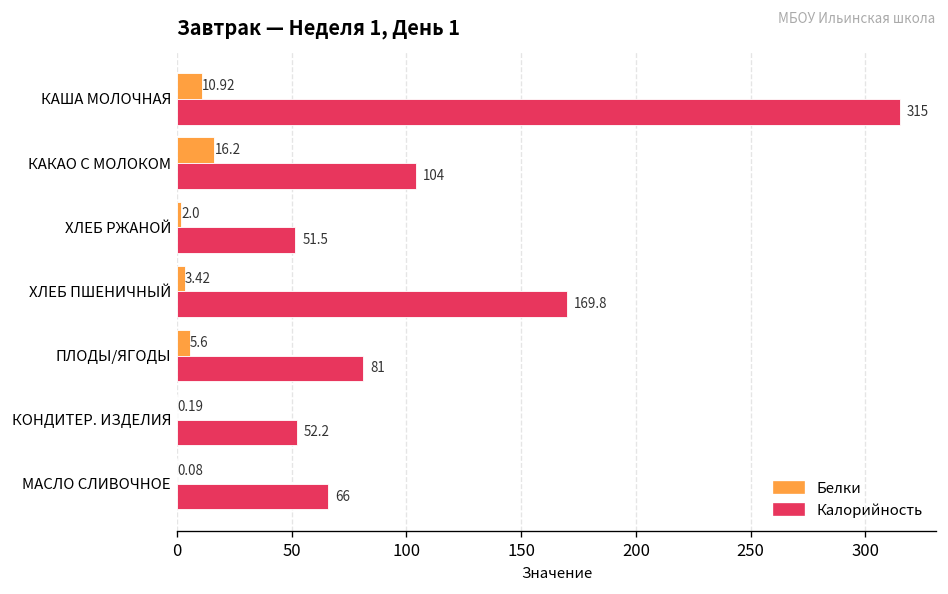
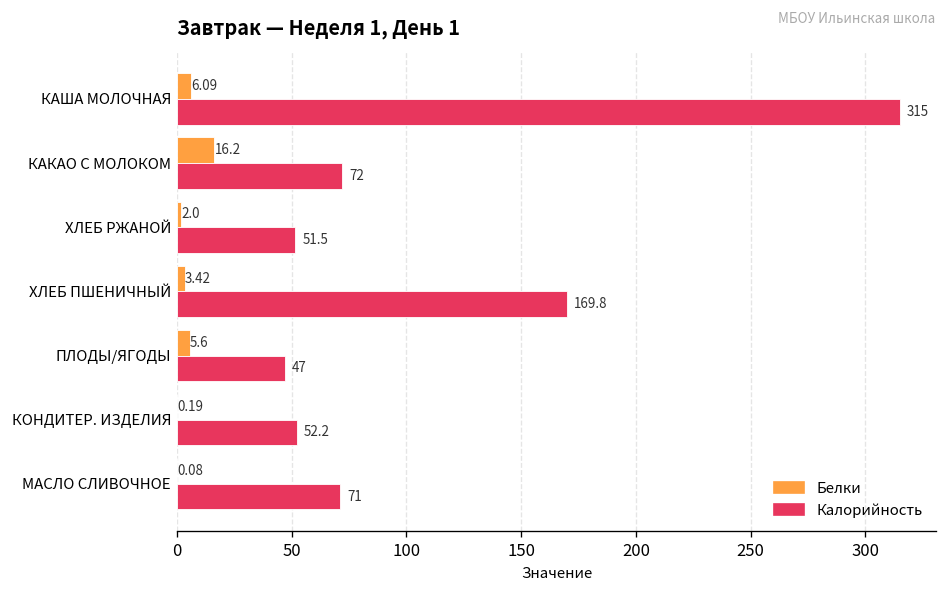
Белки, КАША МОЛОЧНАЯ: 10.92 -> 6.09
Калорийность, КАКАО С МОЛОКОМ: 104 -> 72
Калорийность, ПЛОДЫ/ЯГОДЫ: 81 -> 47
Калорийность, МАСЛО СЛИВОЧНОЕ: 66 -> 71
